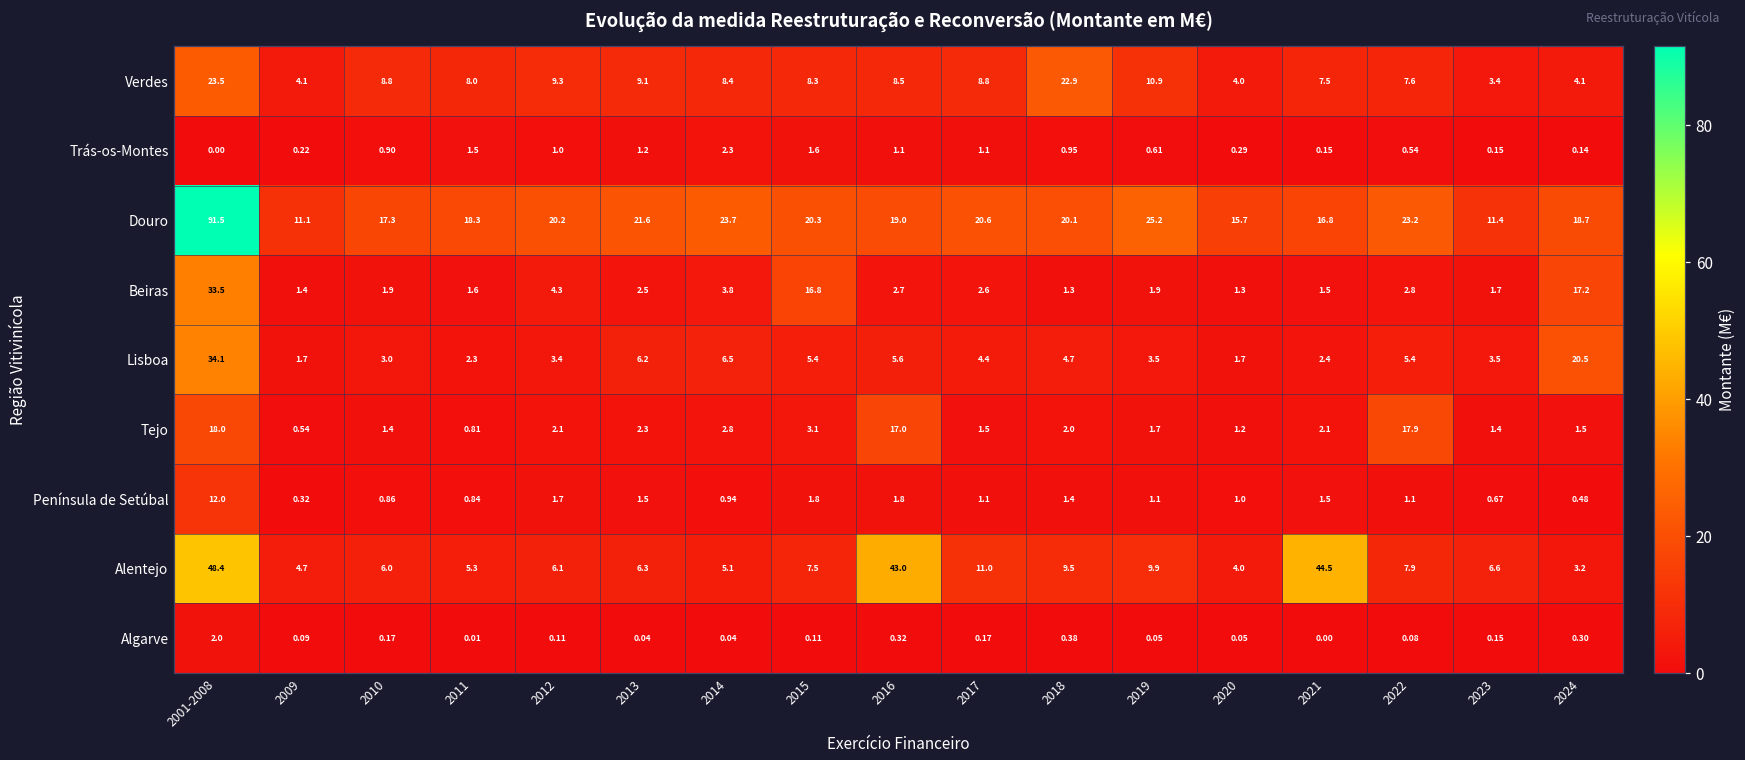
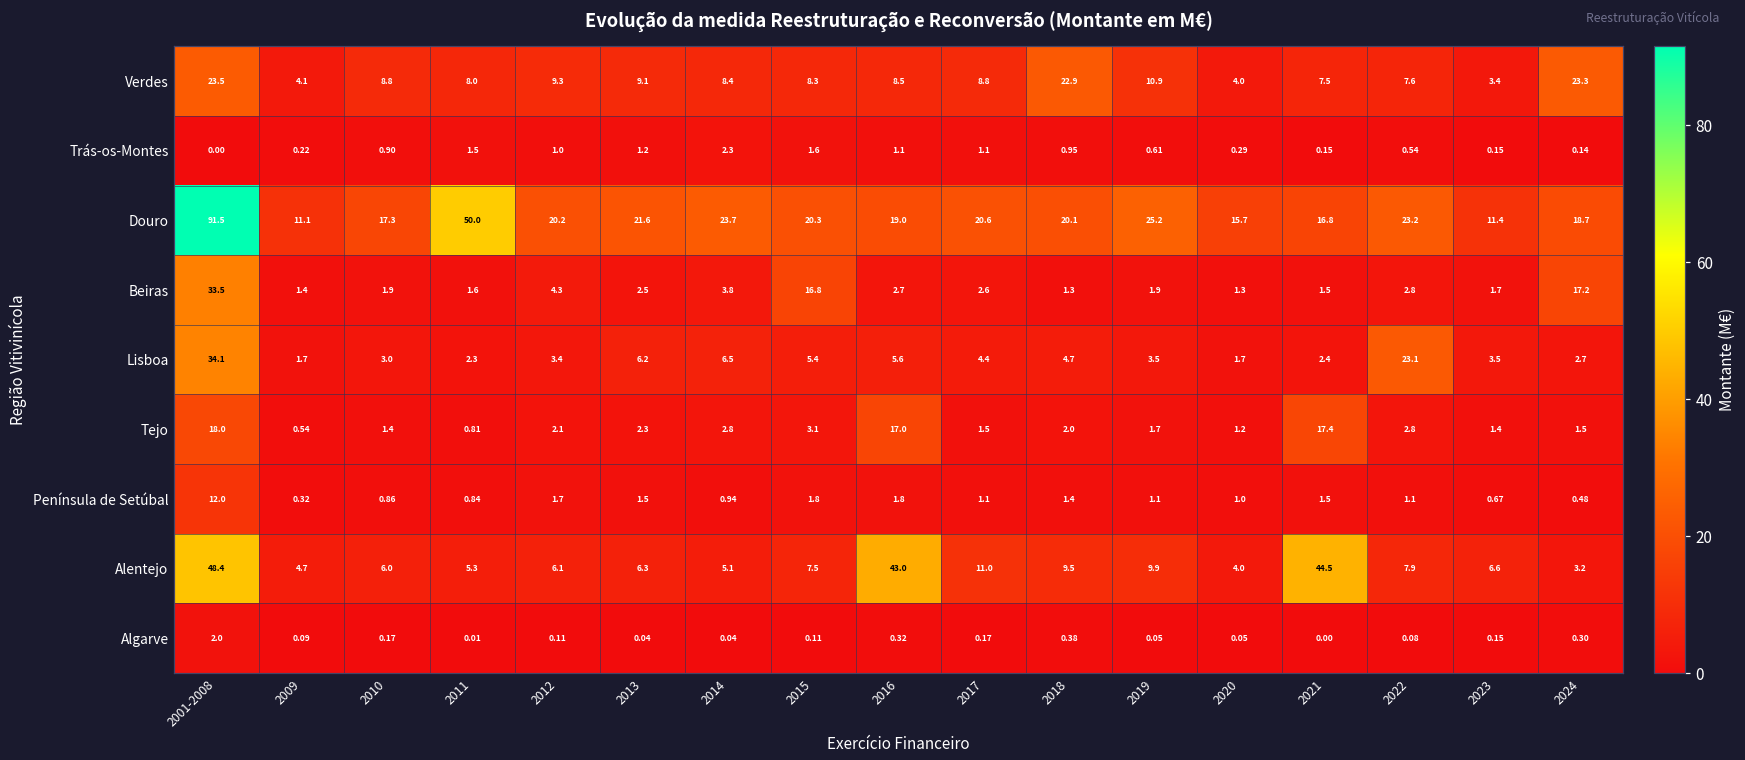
Verdes, 2024: 4.1 -> 23.3
Douro, 2011: 18.3 -> 50.0
Lisboa, 2022: 5.4 -> 23.1
Lisboa, 2024: 20.5 -> 2.7
Tejo, 2021: 2.1 -> 17.4
Tejo, 2022: 17.9 -> 2.8
